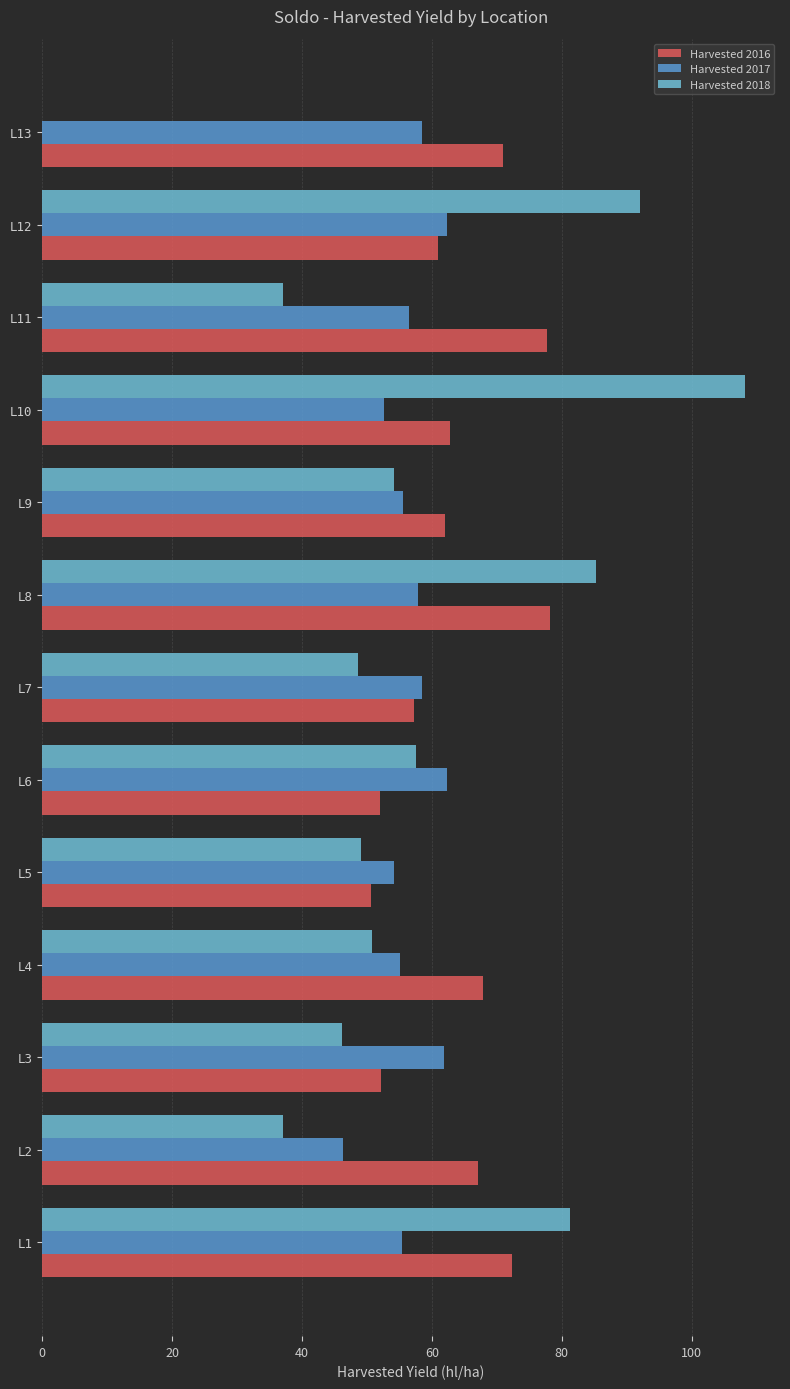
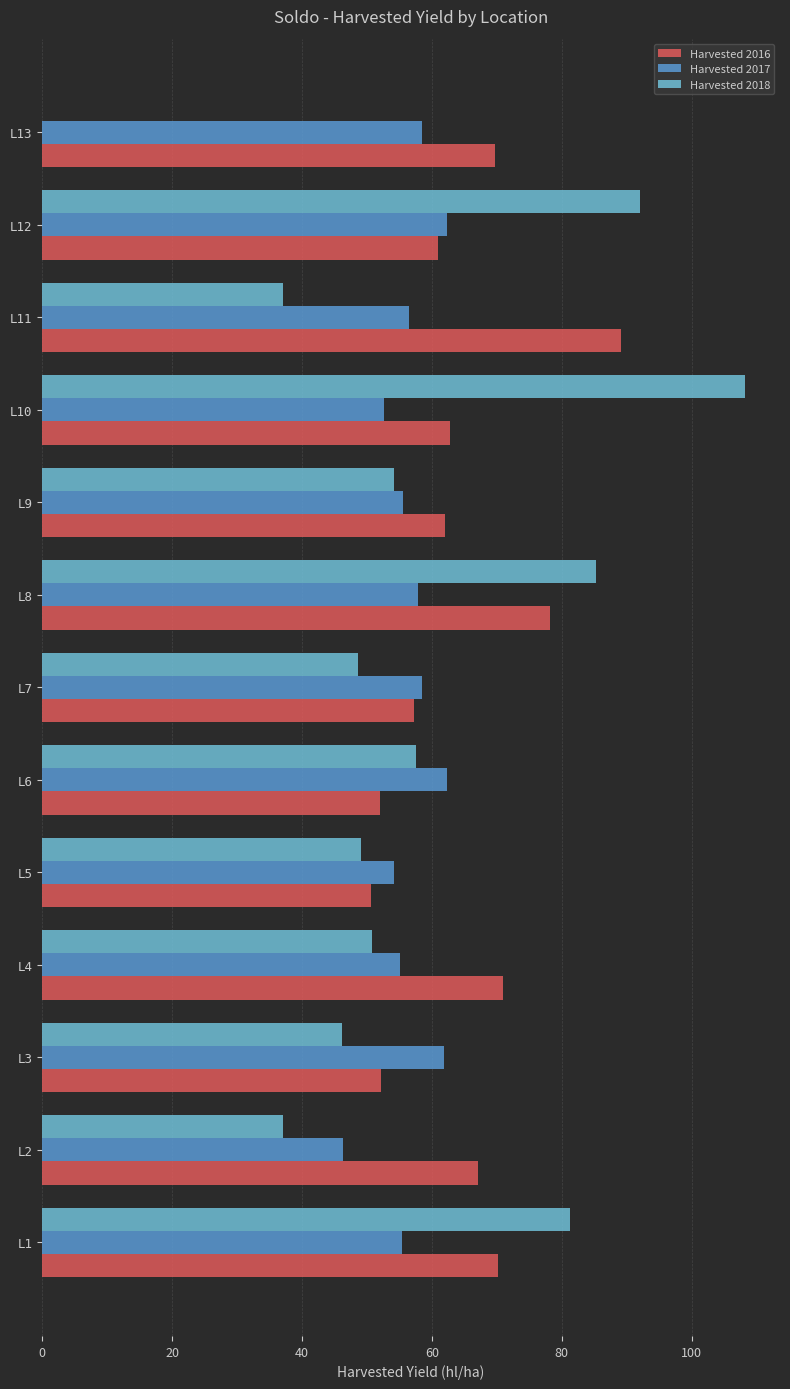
Harvested 2016, L13: 71 -> 70
Harvested 2016, L11: 78 -> 89
Harvested 2016, L4: 68 -> 71
Harvested 2016, L1: 72 -> 70
